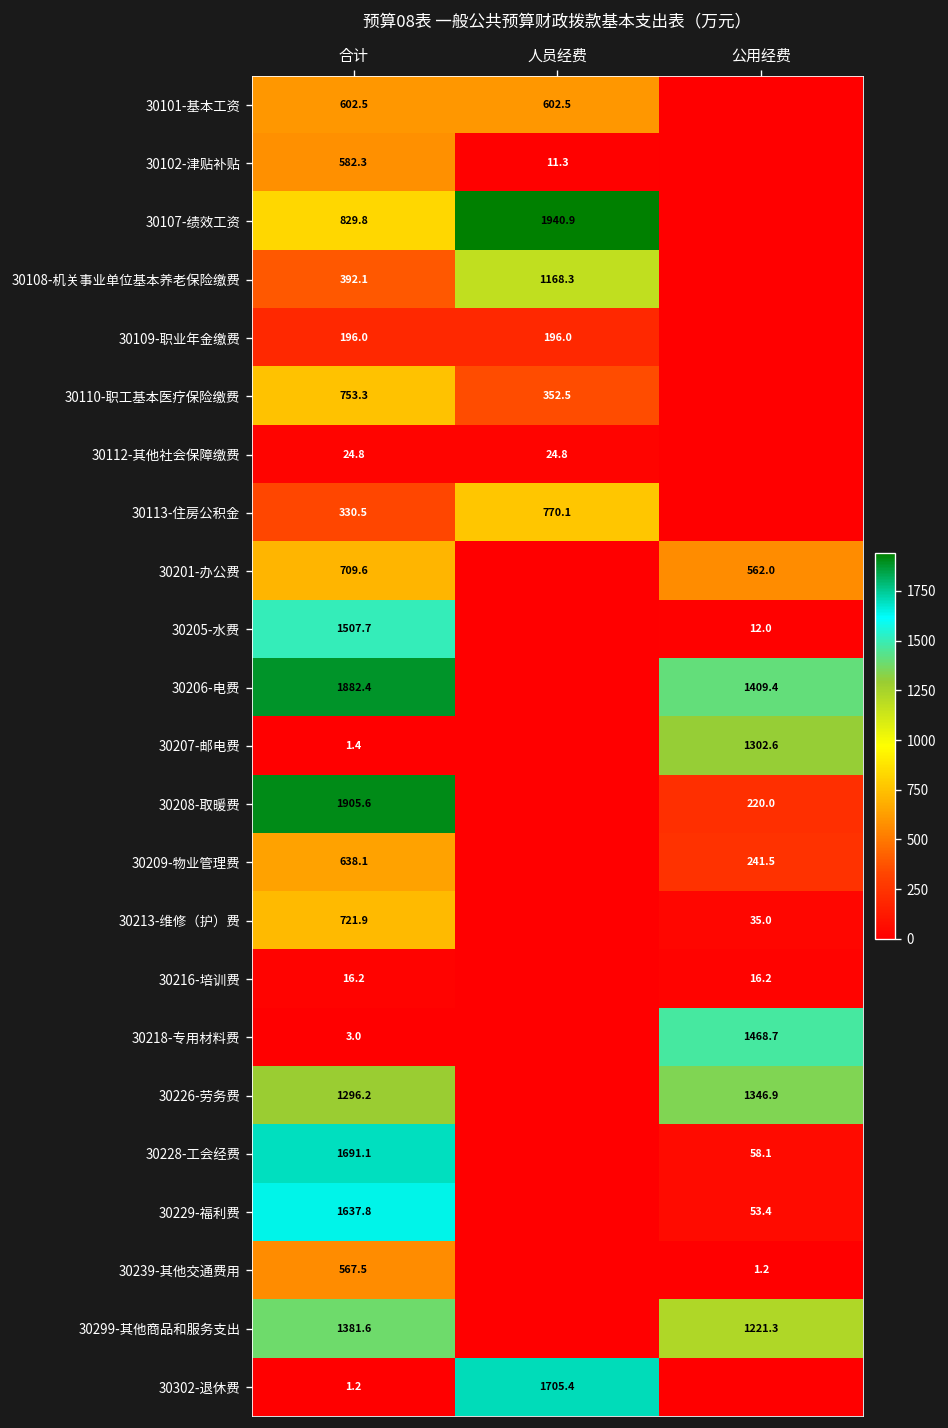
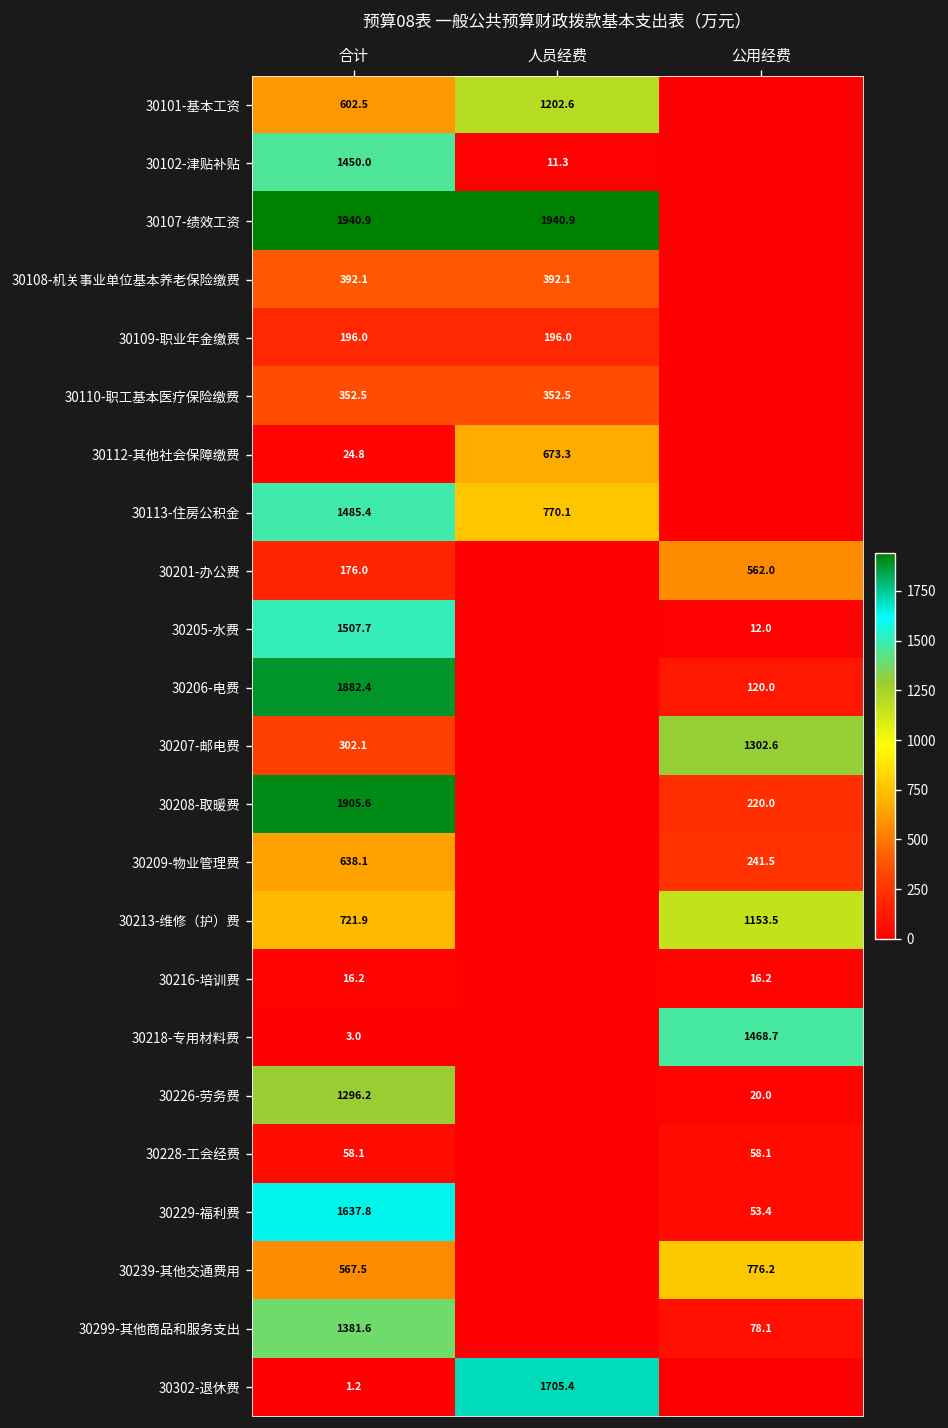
30101-基本工资, 人员经费: 602.5 -> 1202.6
30102-津贴补贴, 合计: 582.3 -> 1450.0
30107-绩效工资, 合计: 829.8 -> 1940.9
30108-机关事业单位基本养老保险缴费, 人员经费: 1168.3 -> 392.1
30110-职工基本医疗保险缴费, 合计: 753.3 -> 352.5
30112-其他社会保障缴费, 人员经费: 24.8 -> 673.3
30113-住房公积金, 合计: 330.5 -> 1485.4
30201-办公费, 合计: 709.6 -> 176.0
30206-电费, 公用经费: 1409.4 -> 120.0
30207-邮电费, 合计: 1.4 -> 302.1
30213-维修（护）费, 公用经费: 35.0 -> 1153.5
30226-劳务费, 公用经费: 1346.9 -> 20.0
30228-工会经费, 合计: 1691.1 -> 58.1
30239-其他交通费用, 公用经费: 1.2 -> 776.2
30299-其他商品和服务支出, 公用经费: 1221.3 -> 78.1
